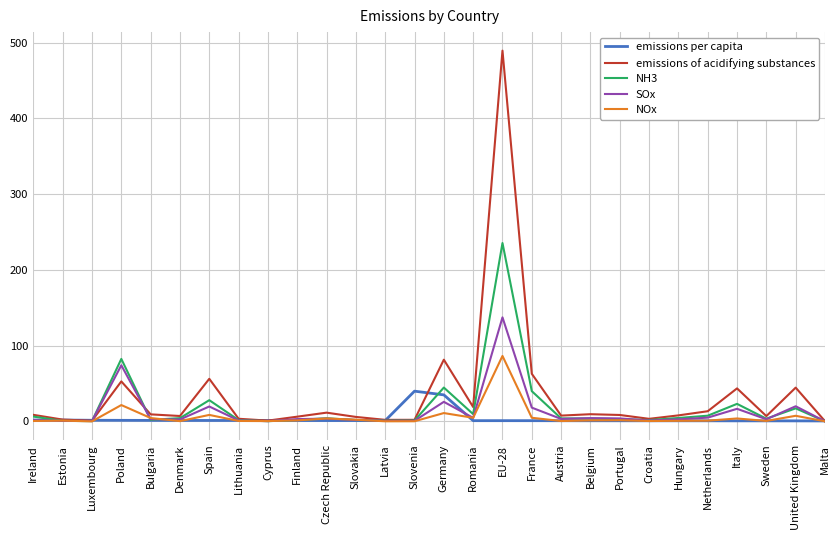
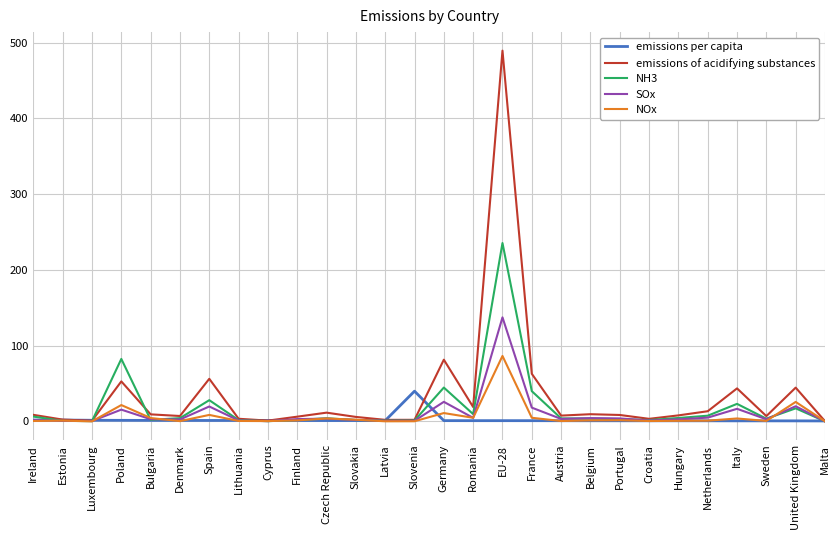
SOx, Poland: 70 -> 20
emissions per capita, Germany: 40 -> 0
NOx, United Kingdom: 10 -> 30
